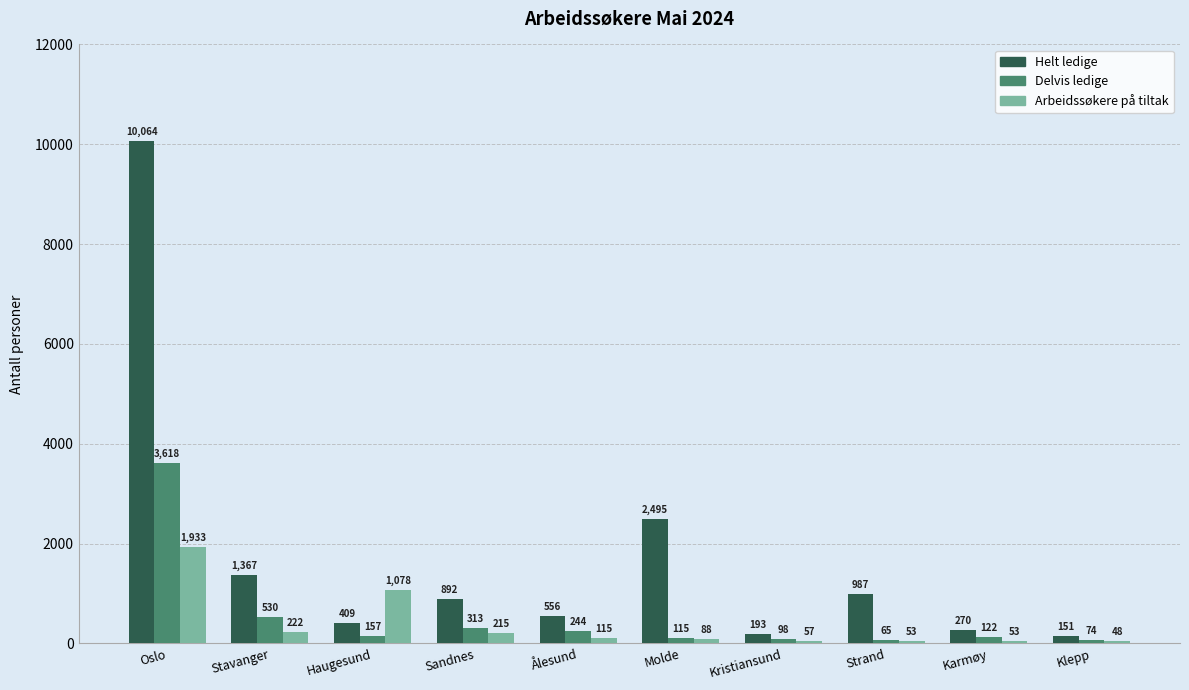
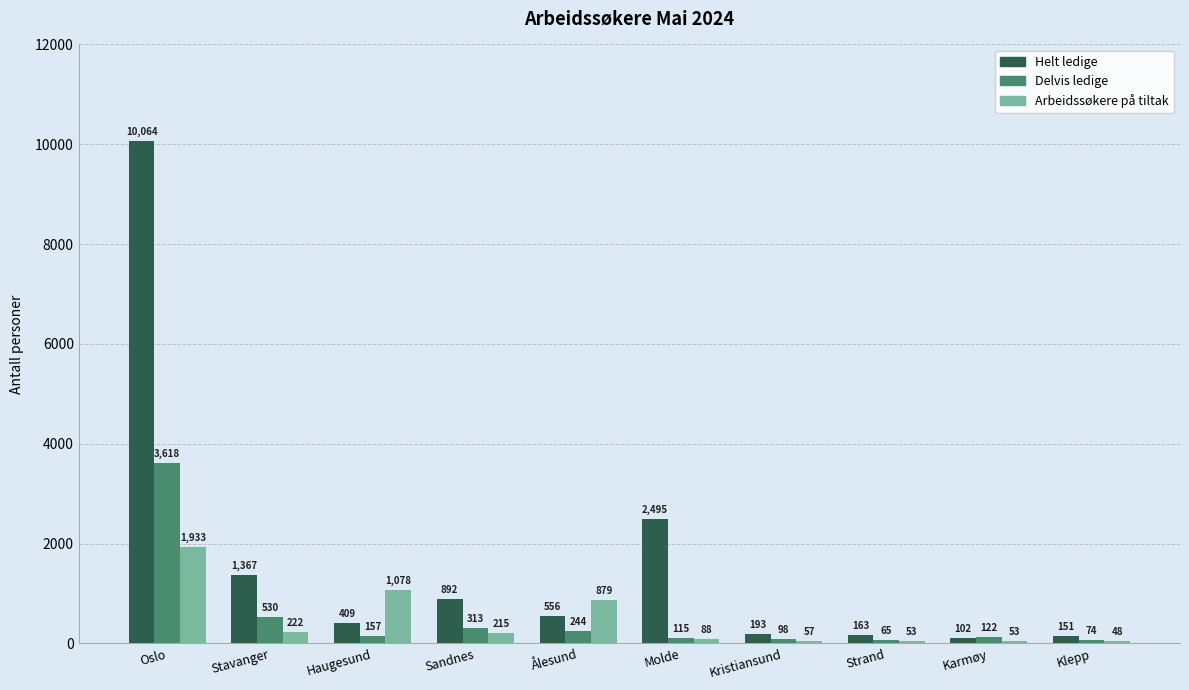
Arbeidssøkere på tiltak, Ålesund: 115 -> 879
Helt ledige, Strand: 987 -> 163
Helt ledige, Karmøy: 270 -> 102
